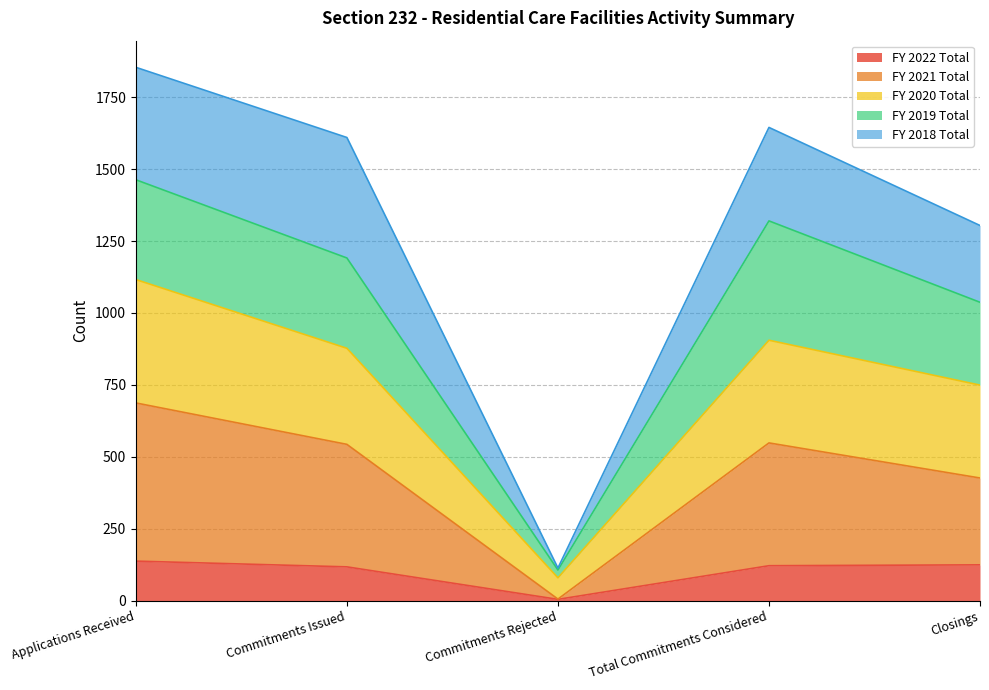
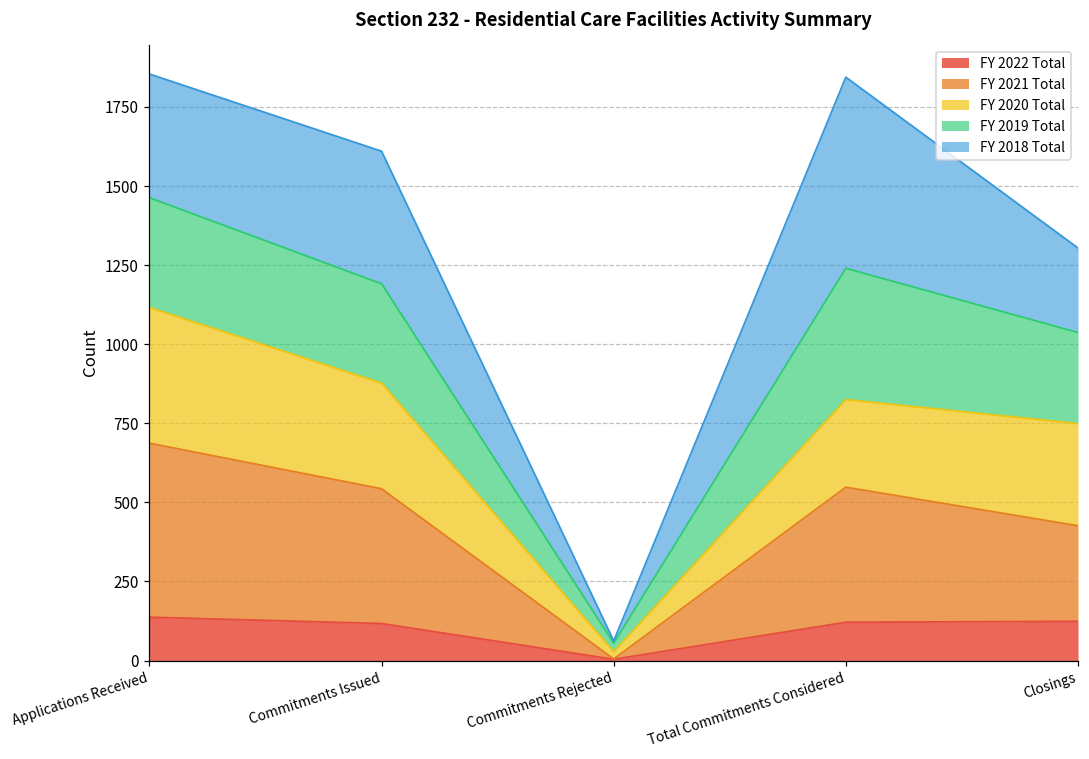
FY 2020 Total, Commitments Rejected: 70 -> 20
FY 2020 Total, Total Commitments Considered: 360 -> 280
FY 2018 Total, Total Commitments Considered: 330 -> 600
